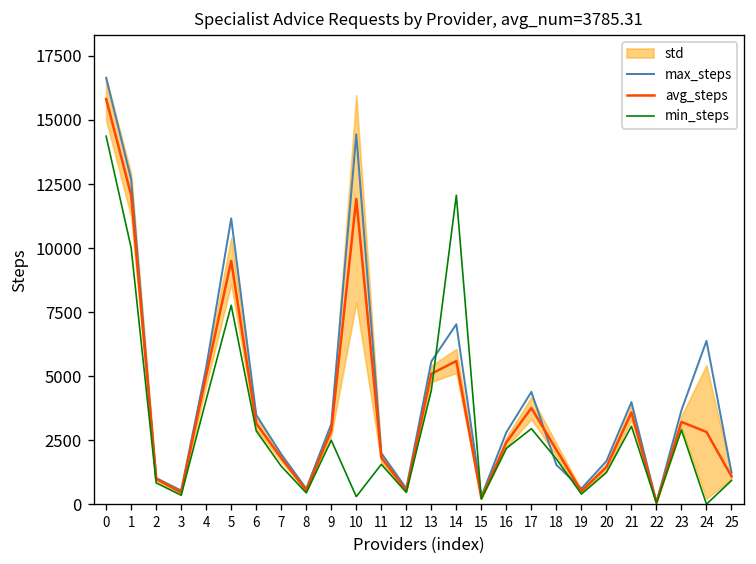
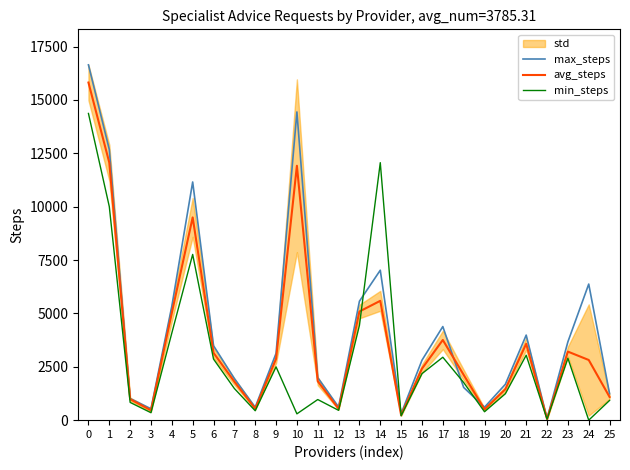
min_steps, 11: 1600 -> 1000
